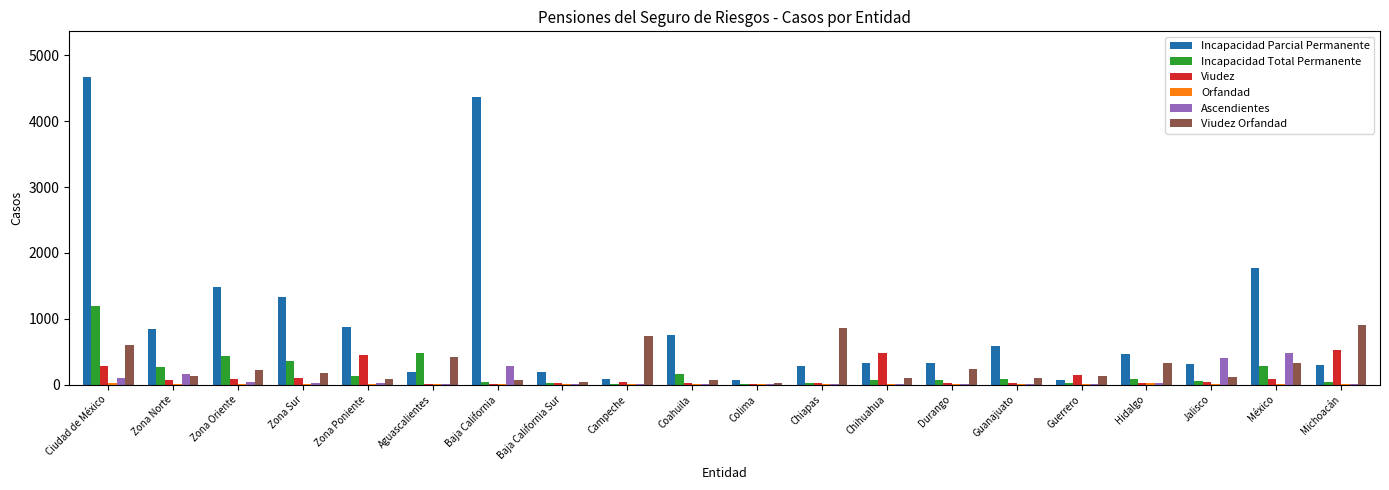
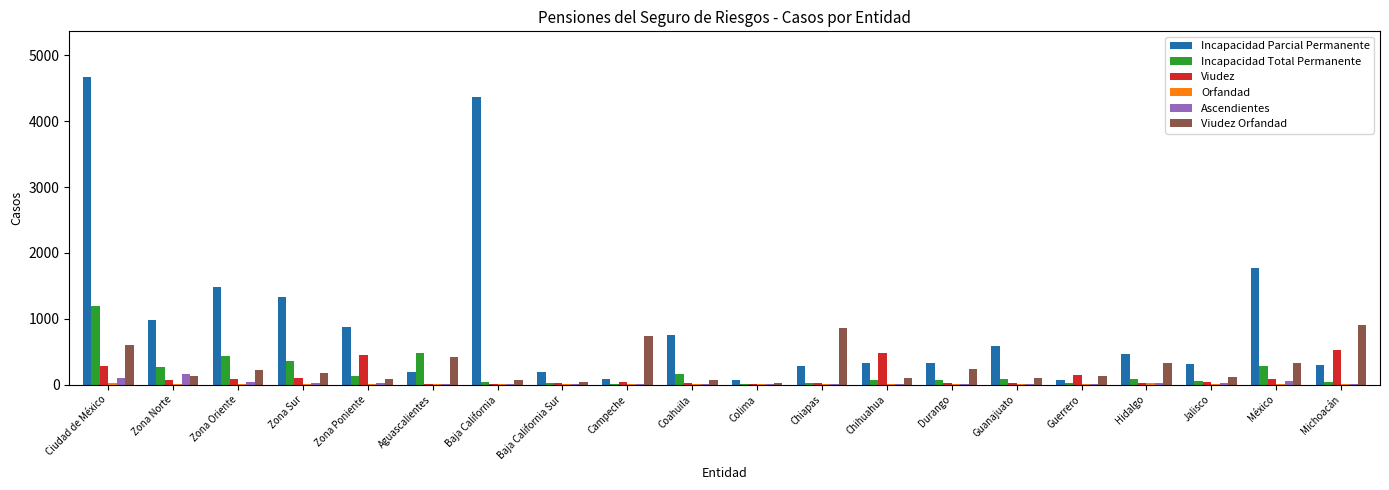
Incapacidad Parcial Permanente, Zona Norte: 800 -> 1000
Ascendientes, Baja California: 300 -> 0
Ascendientes, Jalisco: 400 -> 0
Ascendientes, México: 500 -> 100
